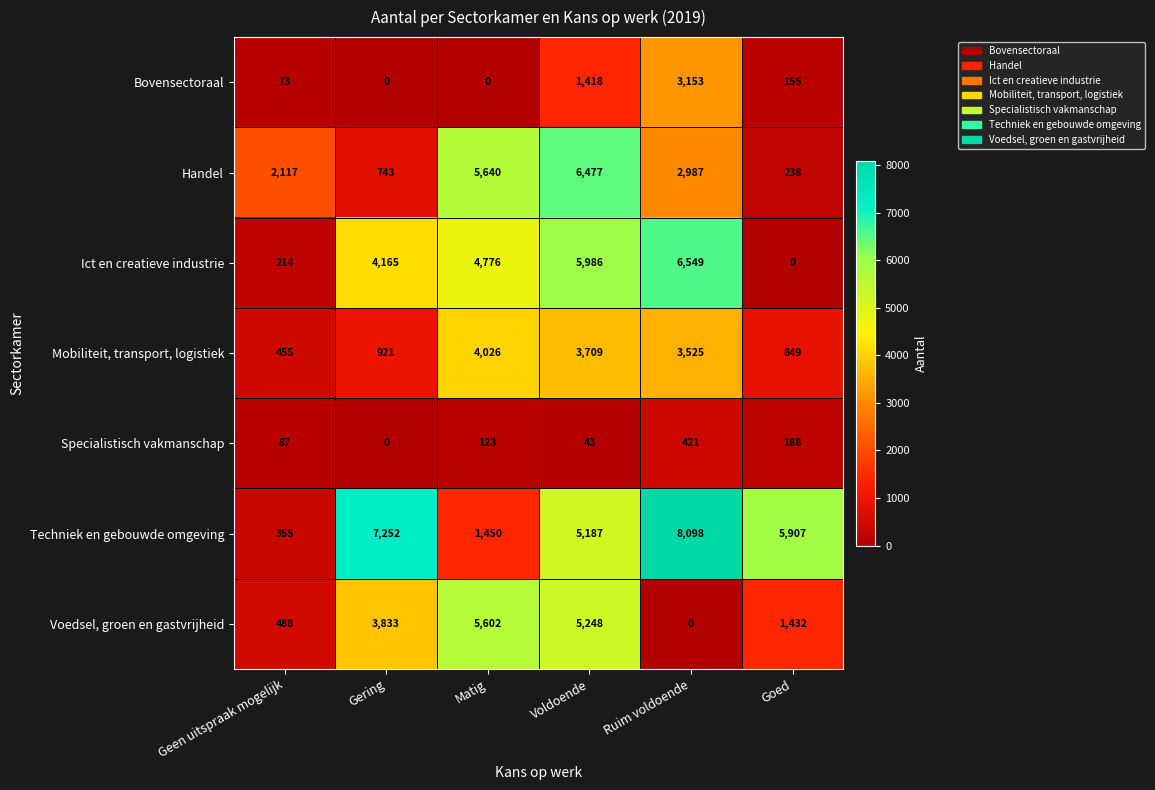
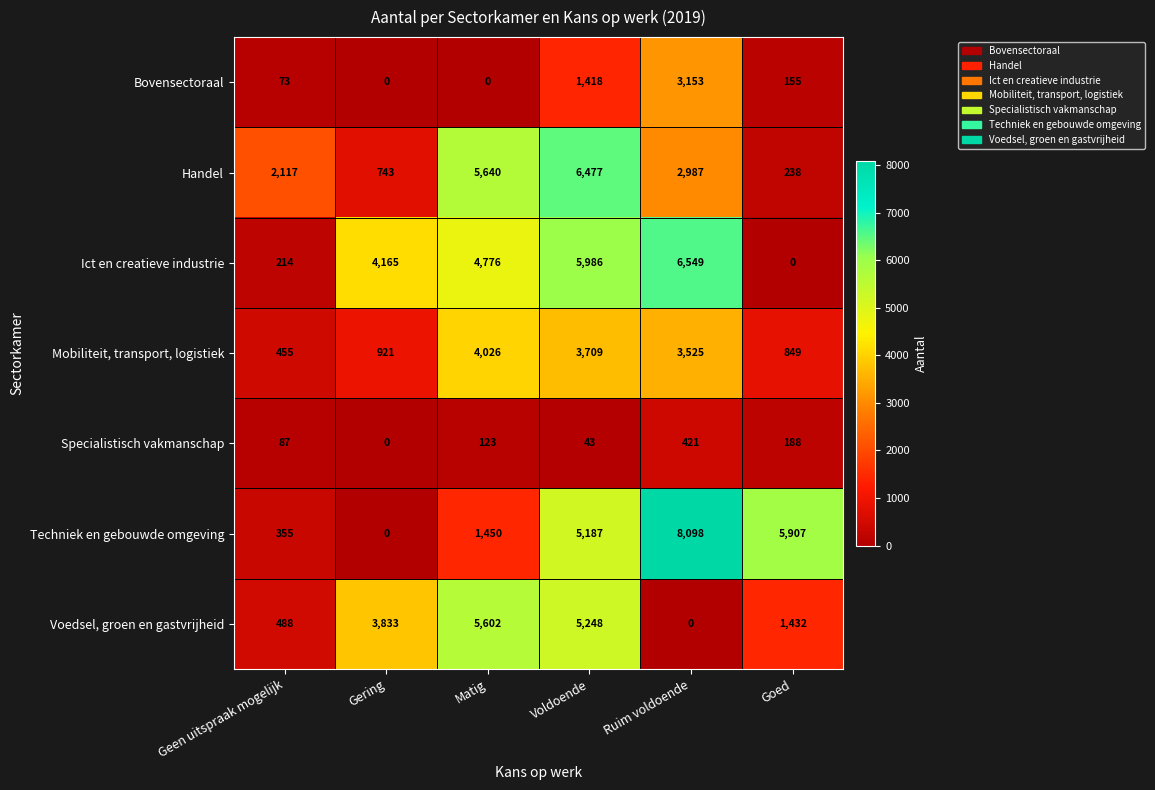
Techniek en gebouwde omgeving, Gering: 7,252 -> 0
